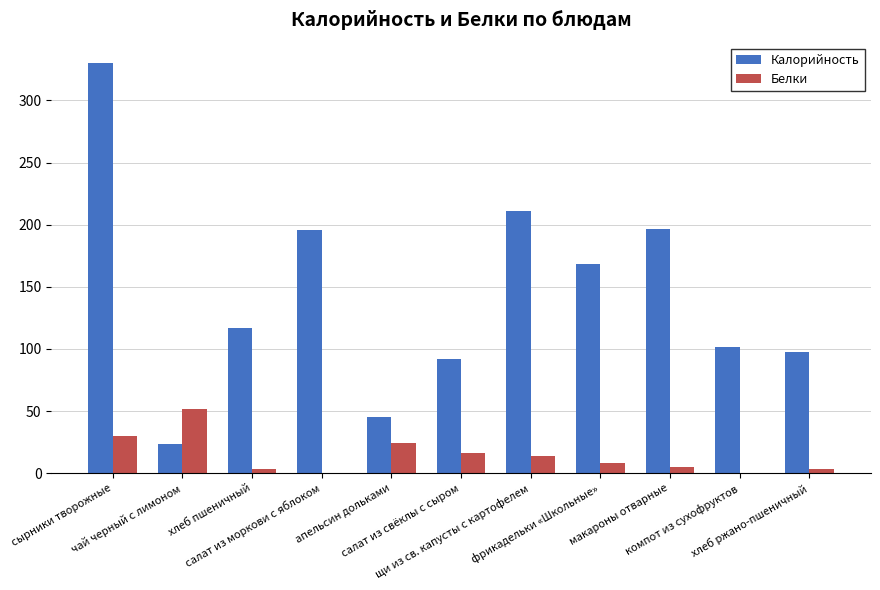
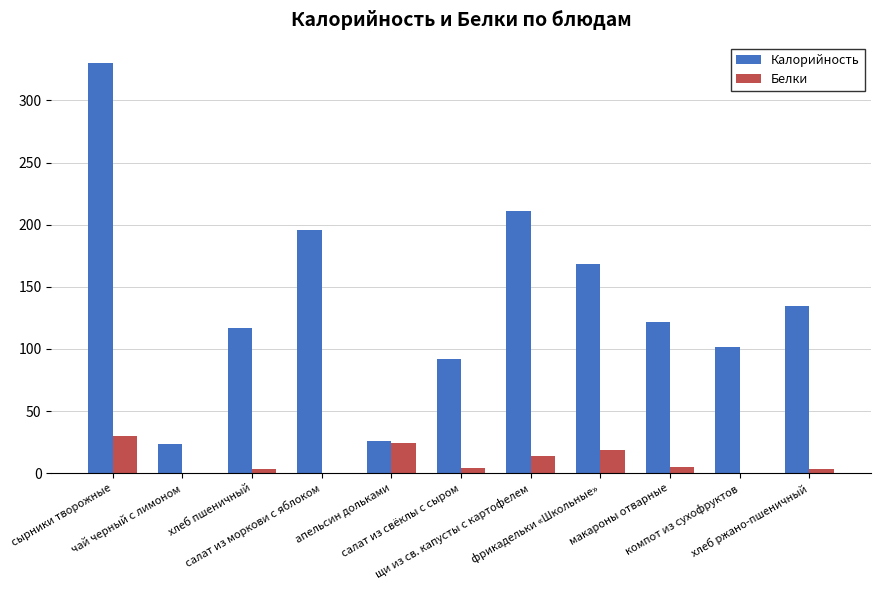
Белки, чай черный с лимоном: 52 -> 0
Калорийность, апельсин дольками: 45 -> 26
Белки, салат из свёклы с сыром: 16 -> 4
Белки, фрикадельки «Школьные»: 9 -> 19
Калорийность, макароны отварные: 197 -> 121
Калорийность, хлеб ржано-пшеничный: 98 -> 135
